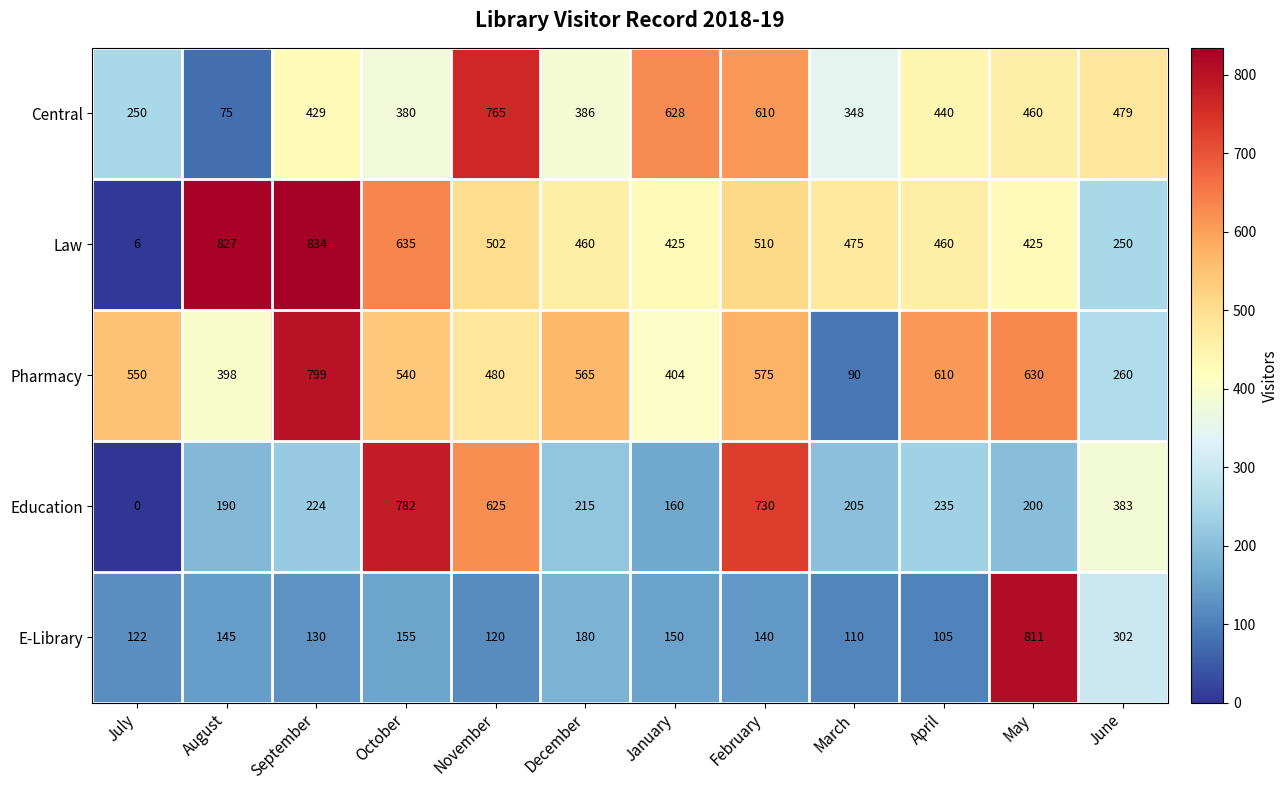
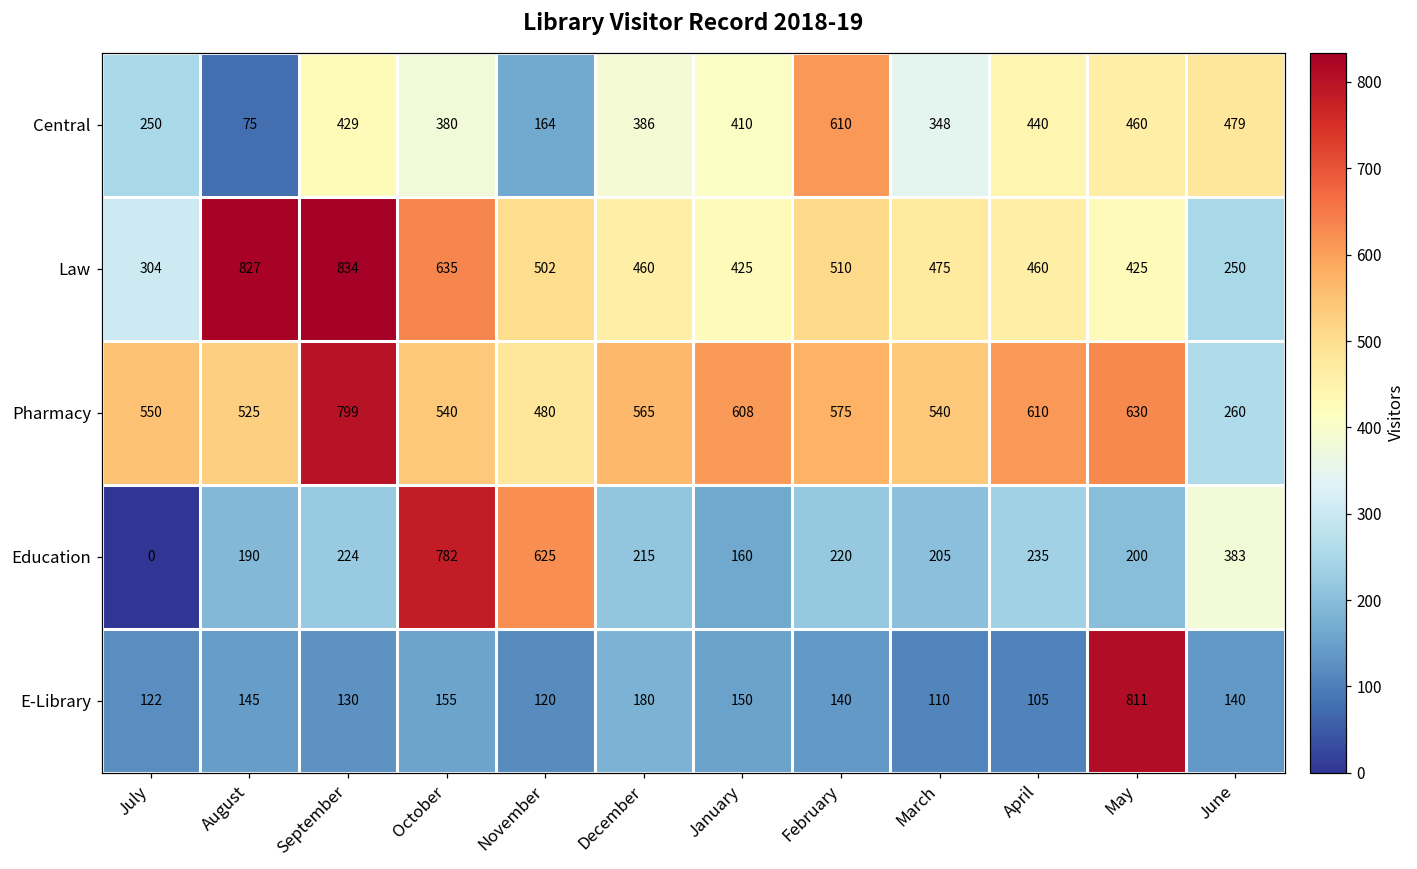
Central, November: 765 -> 164
Central, January: 628 -> 410
Law, July: 6 -> 304
Pharmacy, August: 398 -> 525
Pharmacy, January: 404 -> 608
Pharmacy, March: 90 -> 540
Education, February: 730 -> 220
E-Library, June: 302 -> 140
